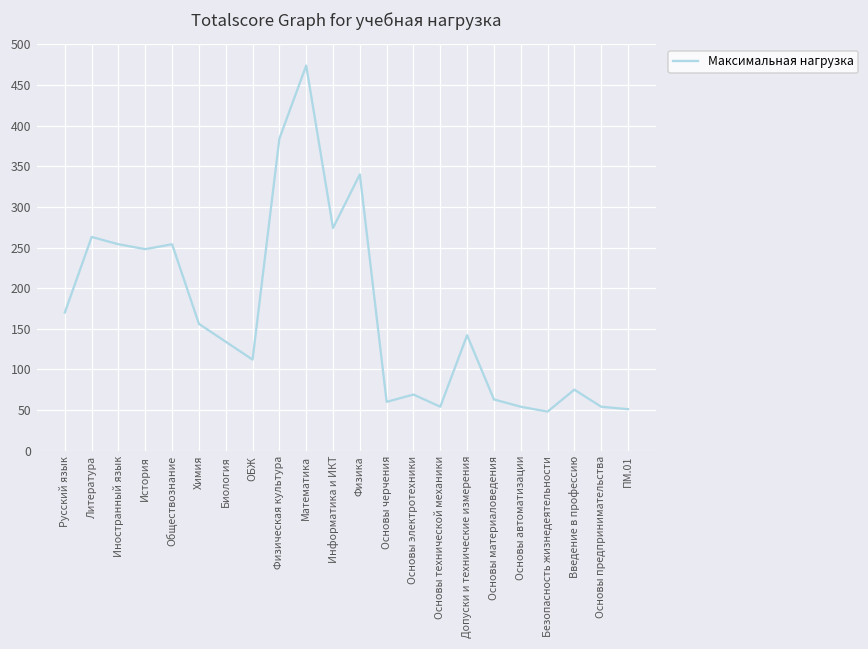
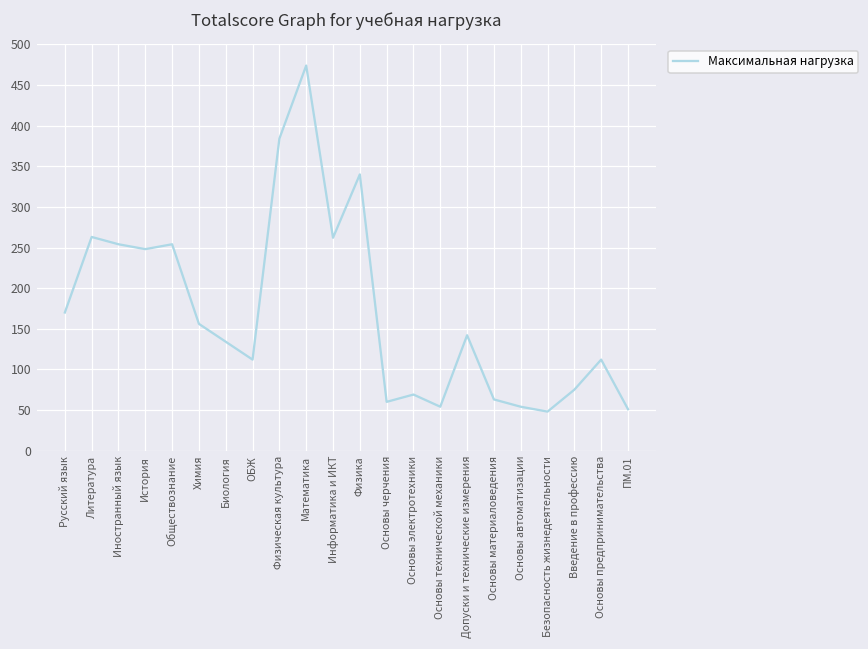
Информатика и ИКТ: 270 -> 260
Основы предпринимательства: 50 -> 110
